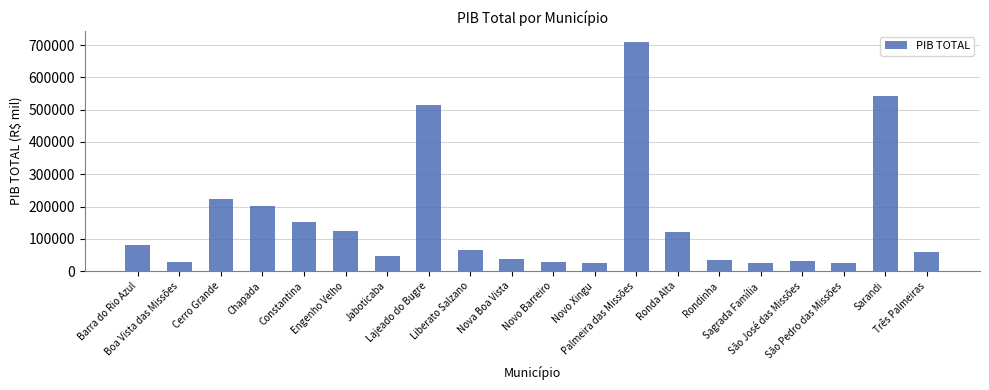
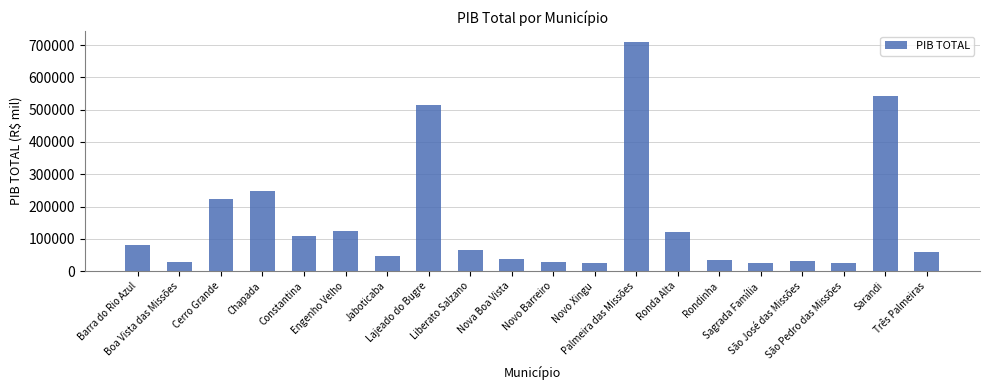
Chapada: 200000 -> 250000
Constantina: 150000 -> 110000
